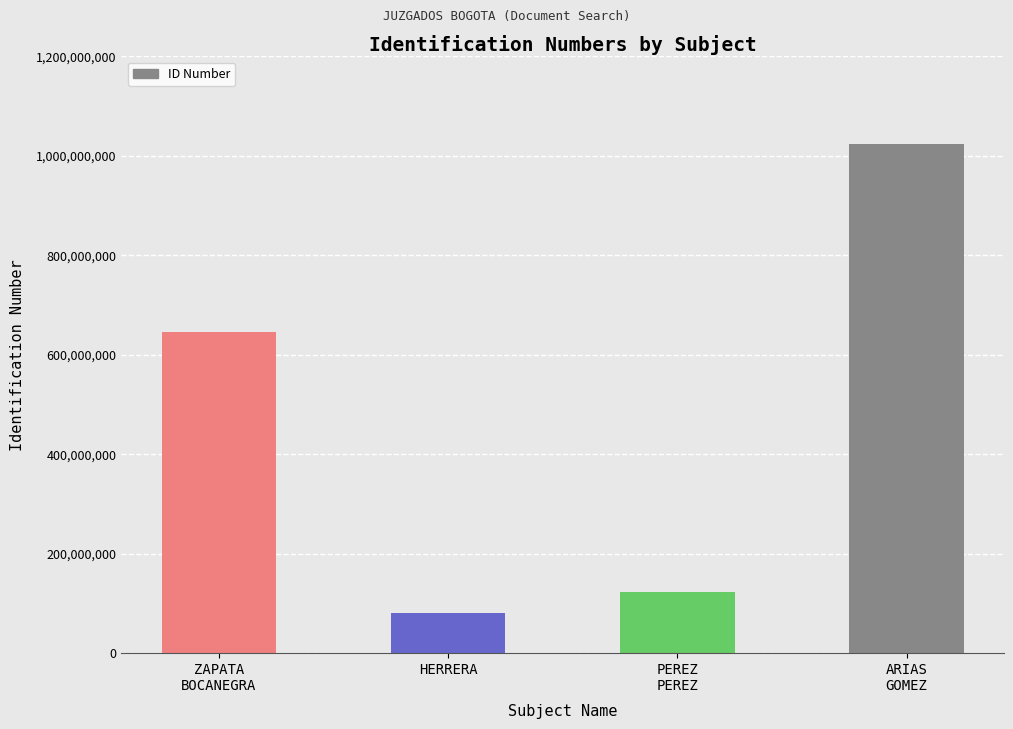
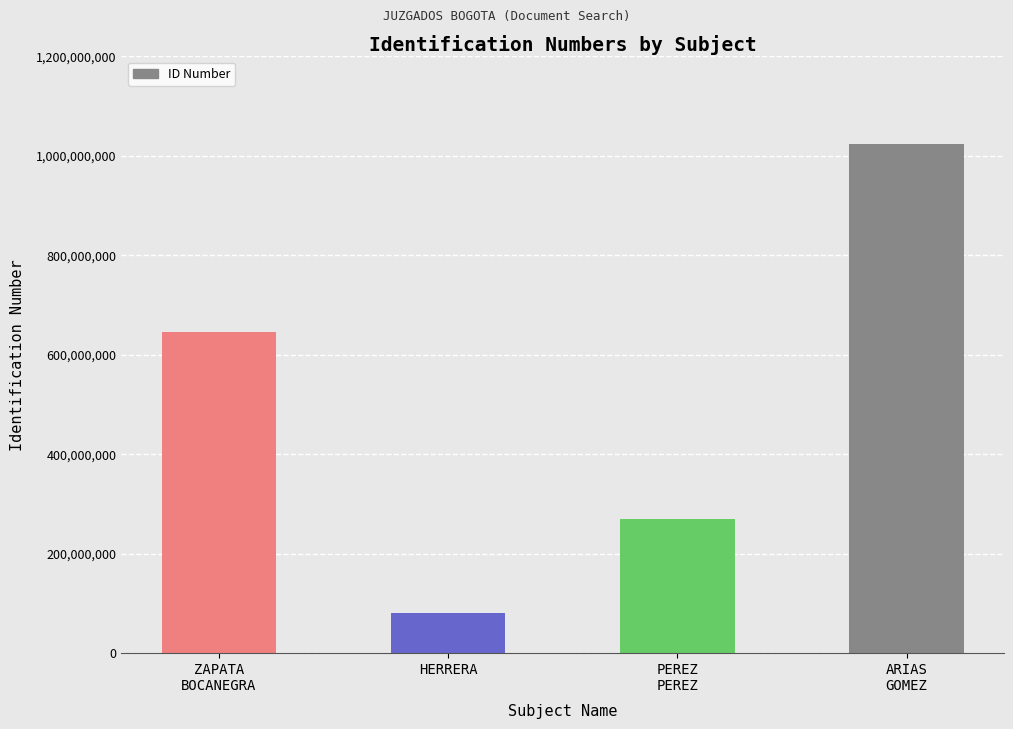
PEREZ PEREZ: 120,000,000 -> 270,000,000
